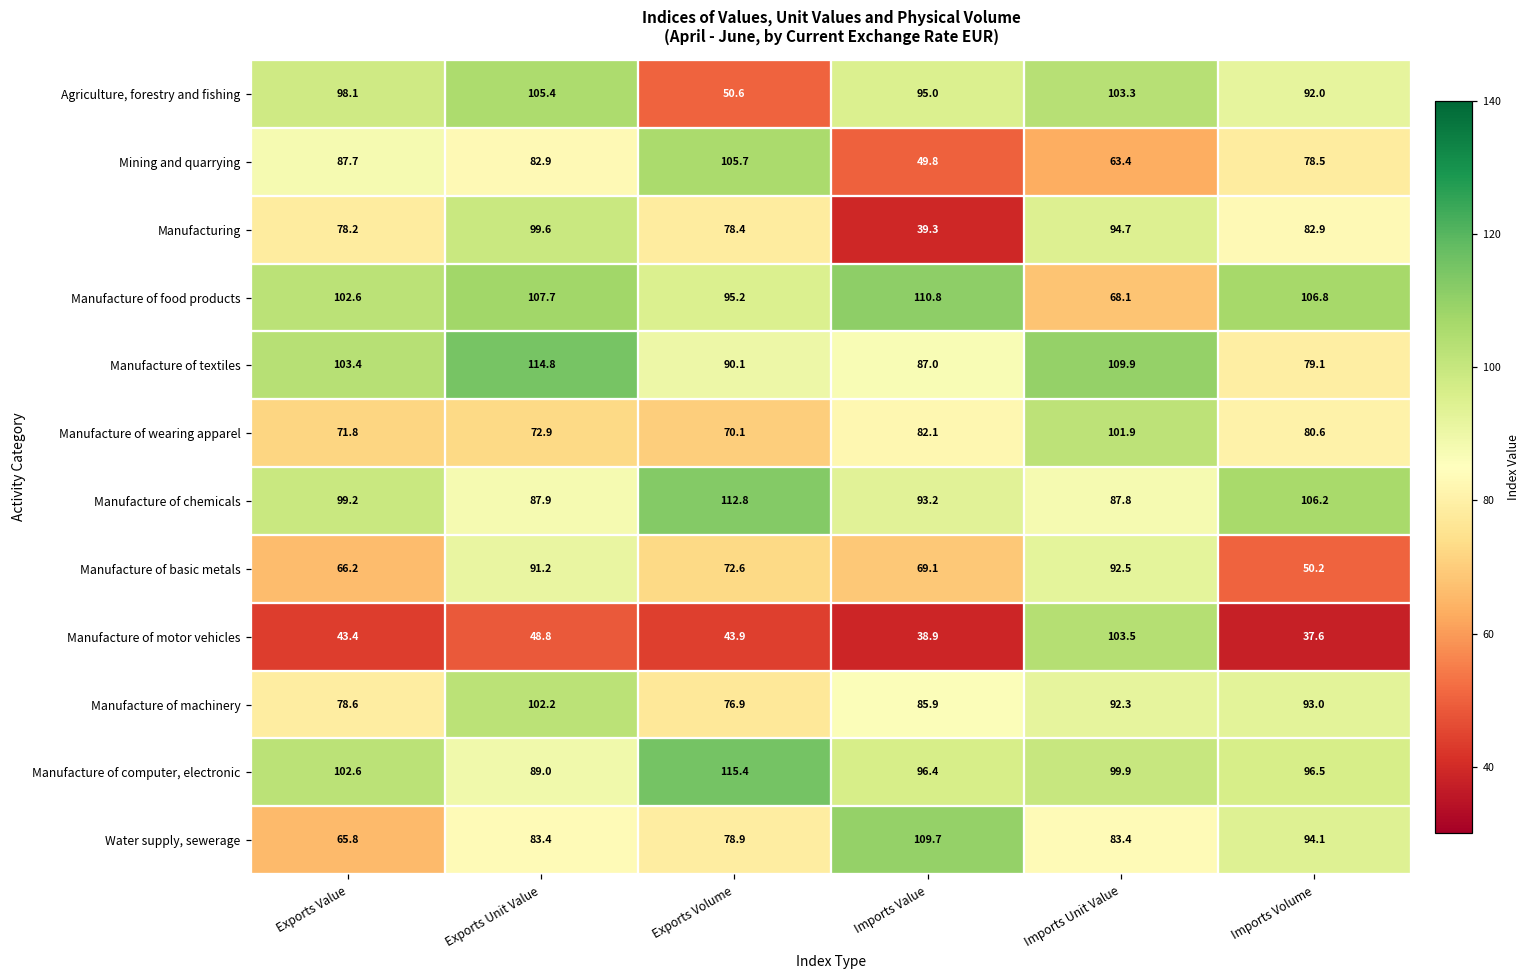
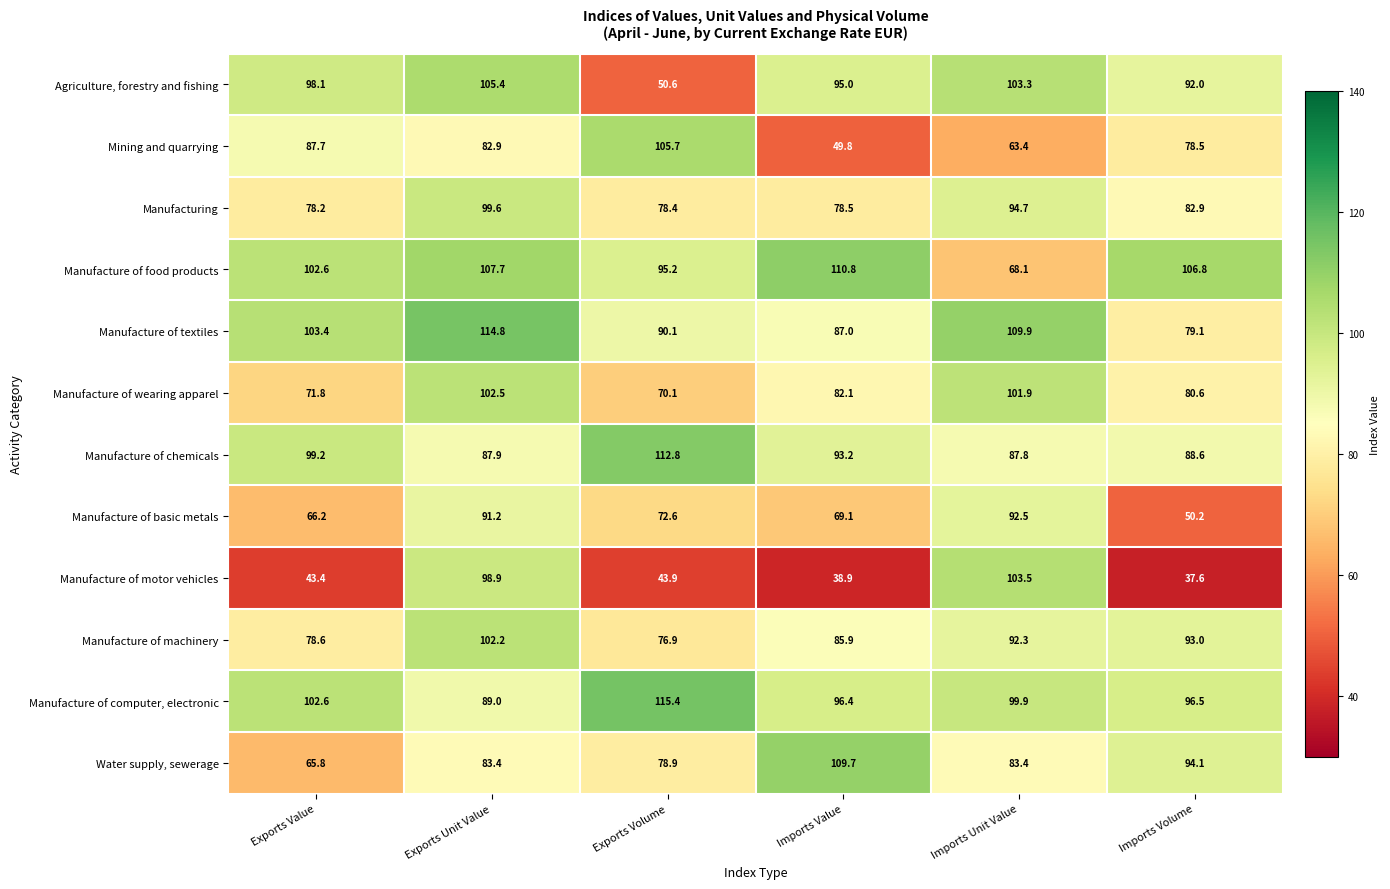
Manufacturing, Imports Value: 39.3 -> 78.5
Manufacture of wearing apparel, Exports Unit Value: 72.9 -> 102.5
Manufacture of chemicals, Imports Volume: 106.2 -> 88.6
Manufacture of motor vehicles, Exports Unit Value: 48.8 -> 98.9
